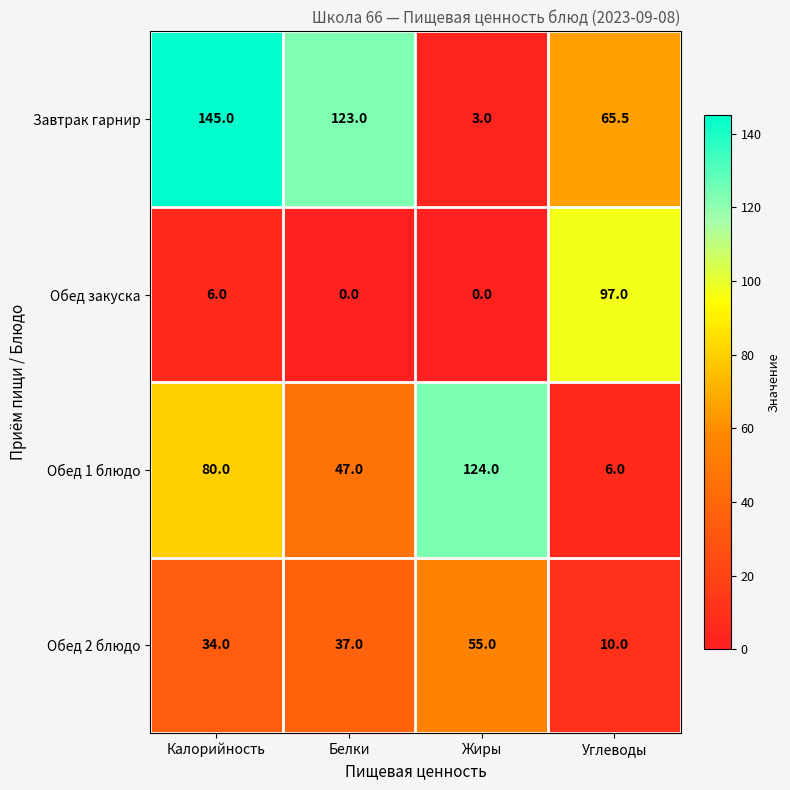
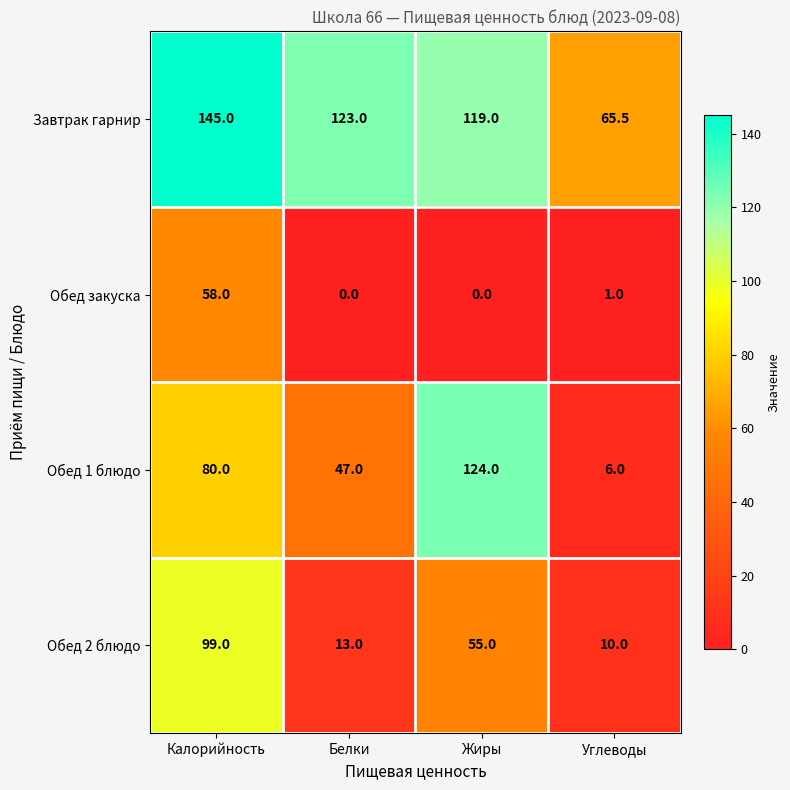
Завтрак гарнир, Жиры: 3.0 -> 119.0
Обед закуска, Калорийность: 6.0 -> 58.0
Обед закуска, Углеводы: 97.0 -> 1.0
Обед 2 блюдо, Калорийность: 34.0 -> 99.0
Обед 2 блюдо, Белки: 37.0 -> 13.0
